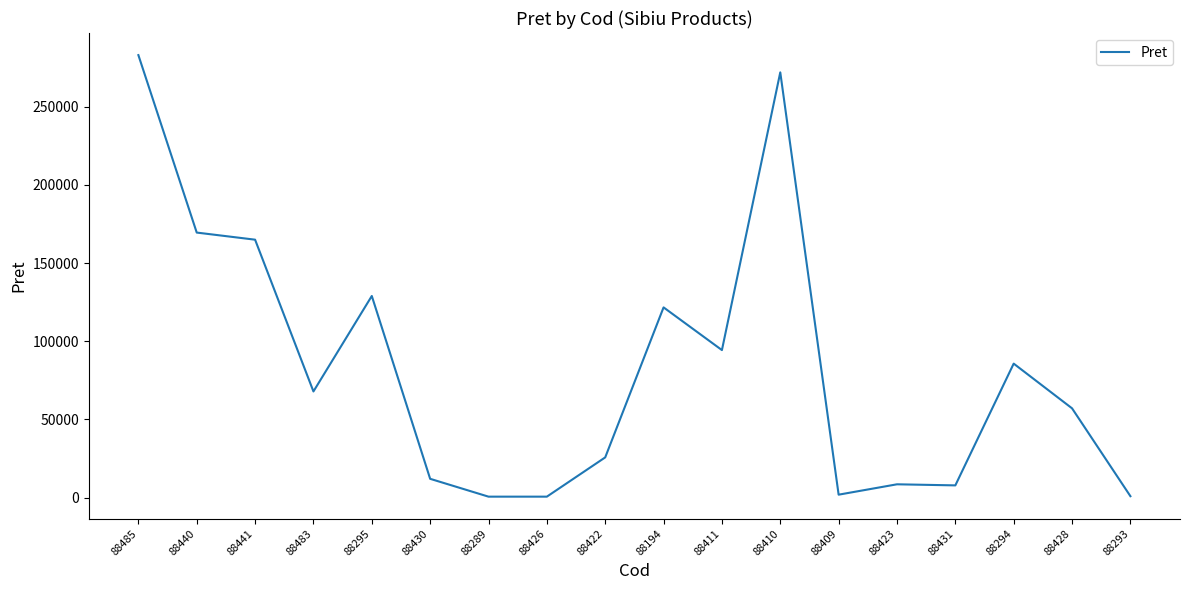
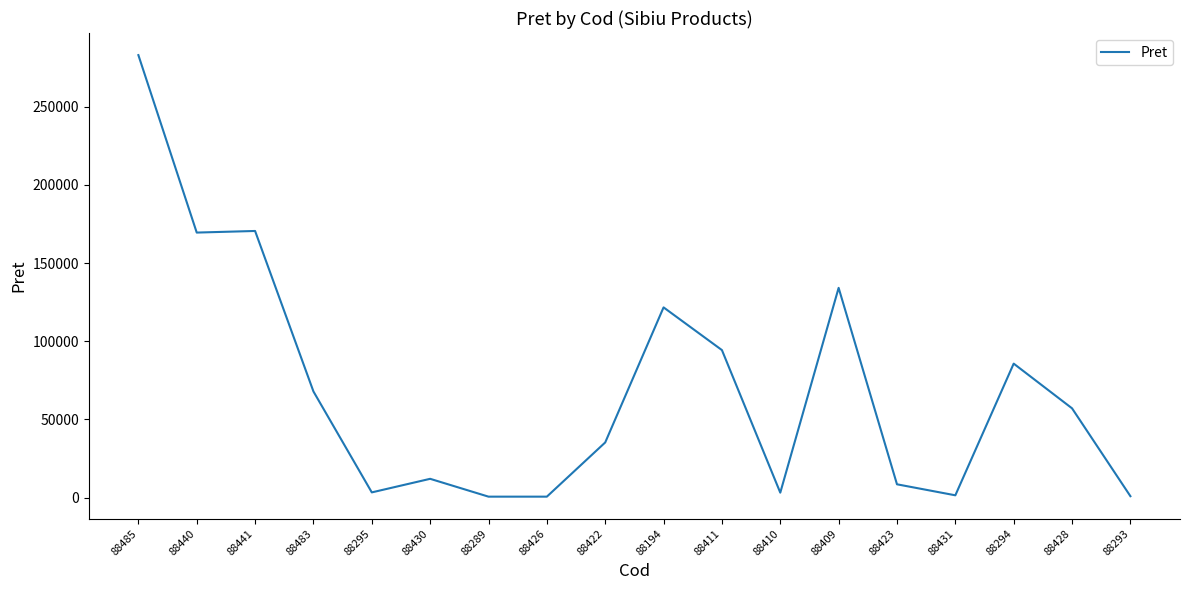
88441: 165000 -> 171000
88295: 129000 -> 3000
88422: 26000 -> 35000
88410: 272000 -> 3000
88409: 2000 -> 134000
88431: 8000 -> 1000
